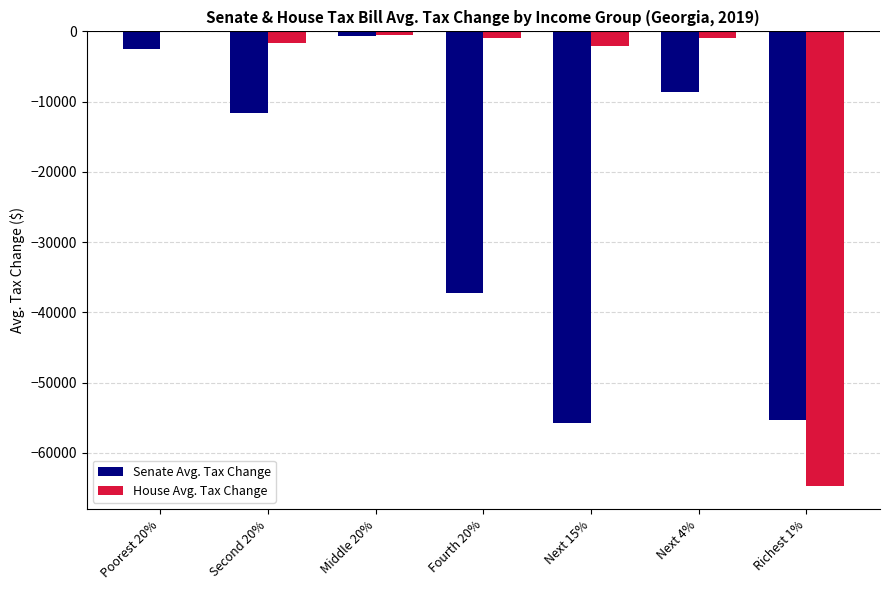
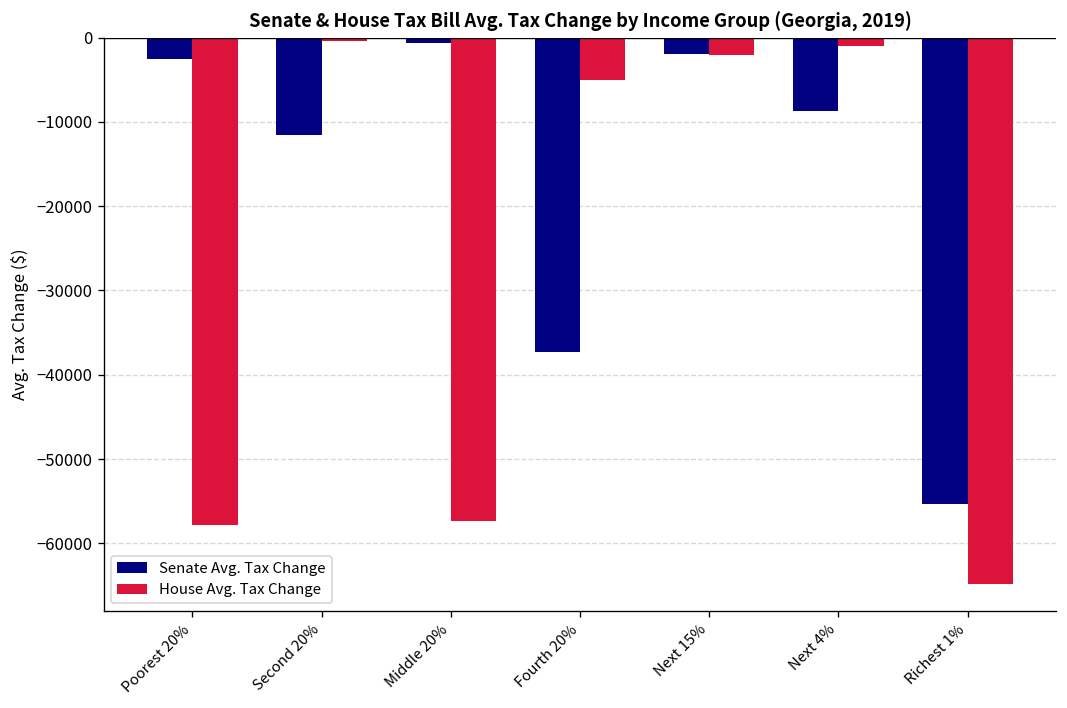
House Avg. Tax Change, Poorest 20%: 0 -> -58000
House Avg. Tax Change, Second 20%: -2000 -> 0
House Avg. Tax Change, Middle 20%: 0 -> -57000
House Avg. Tax Change, Fourth 20%: -1000 -> -5000
Senate Avg. Tax Change, Next 15%: -56000 -> -2000
